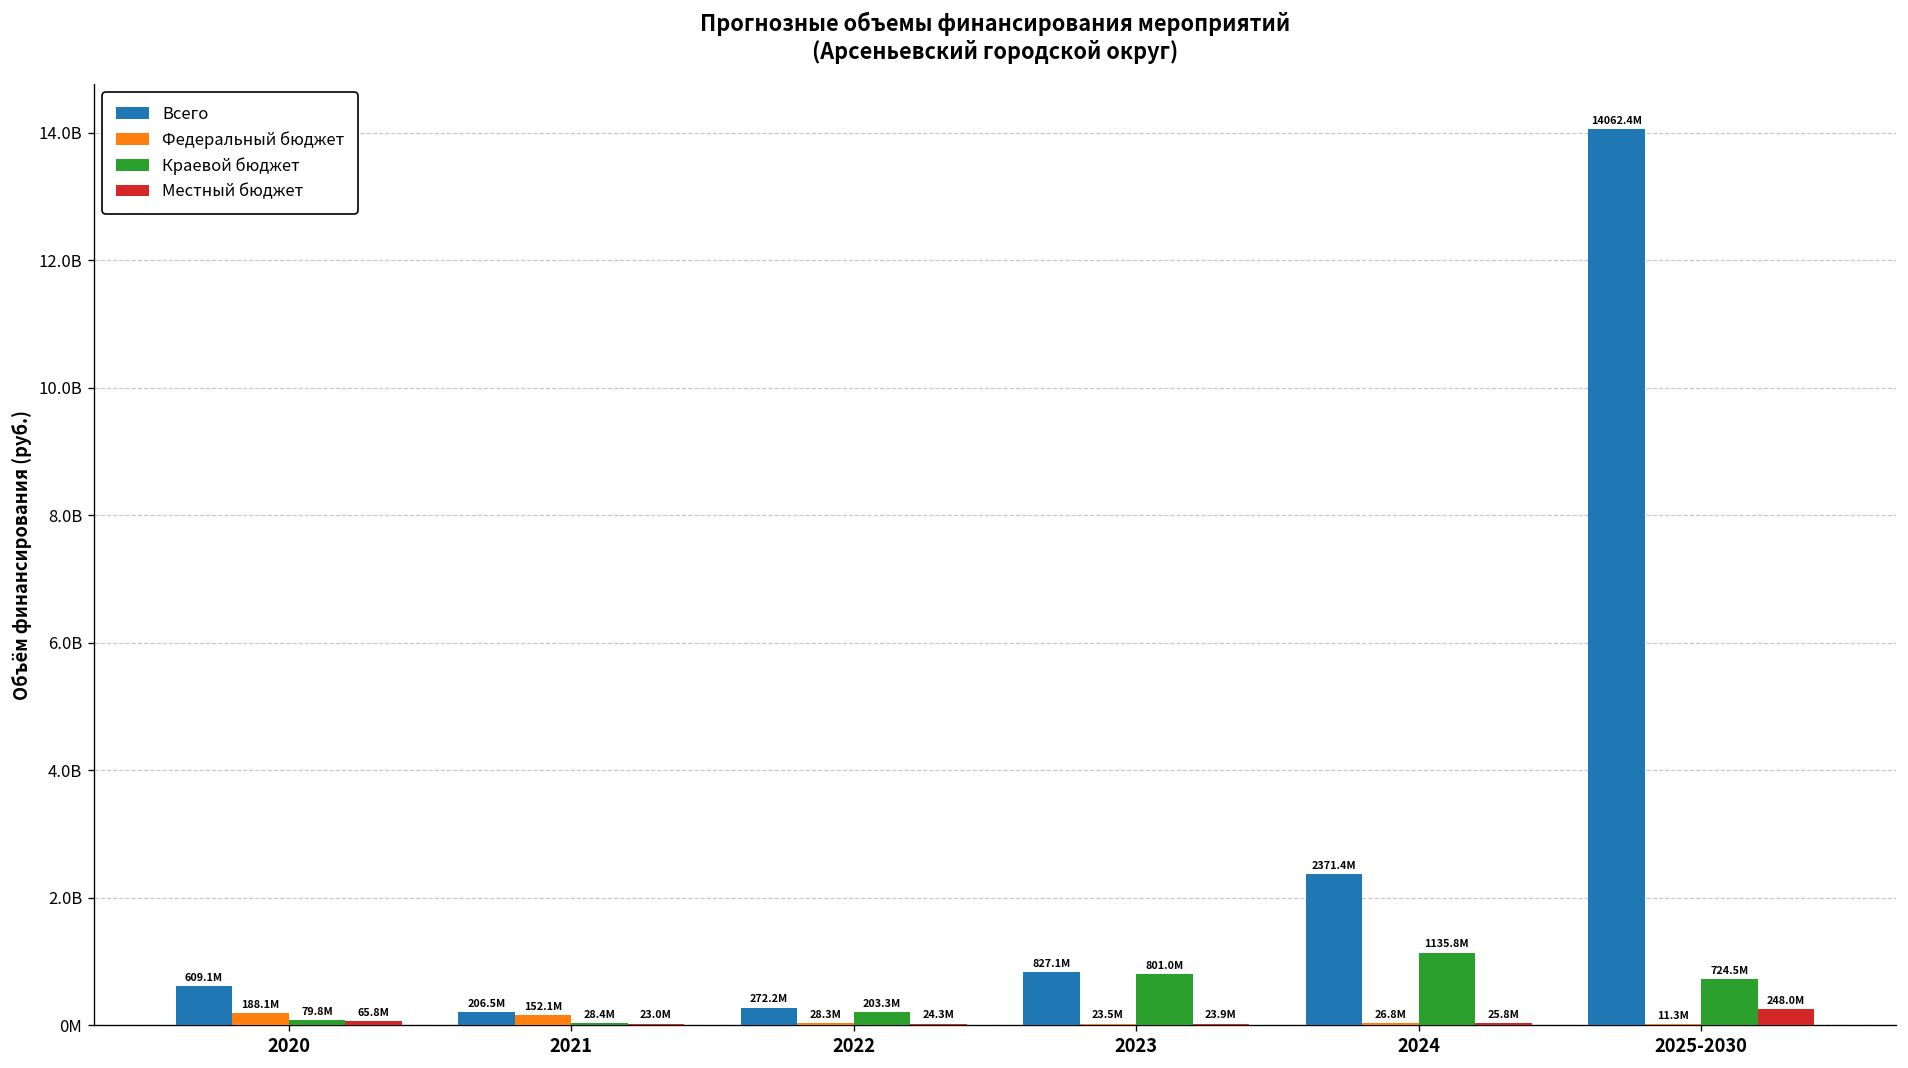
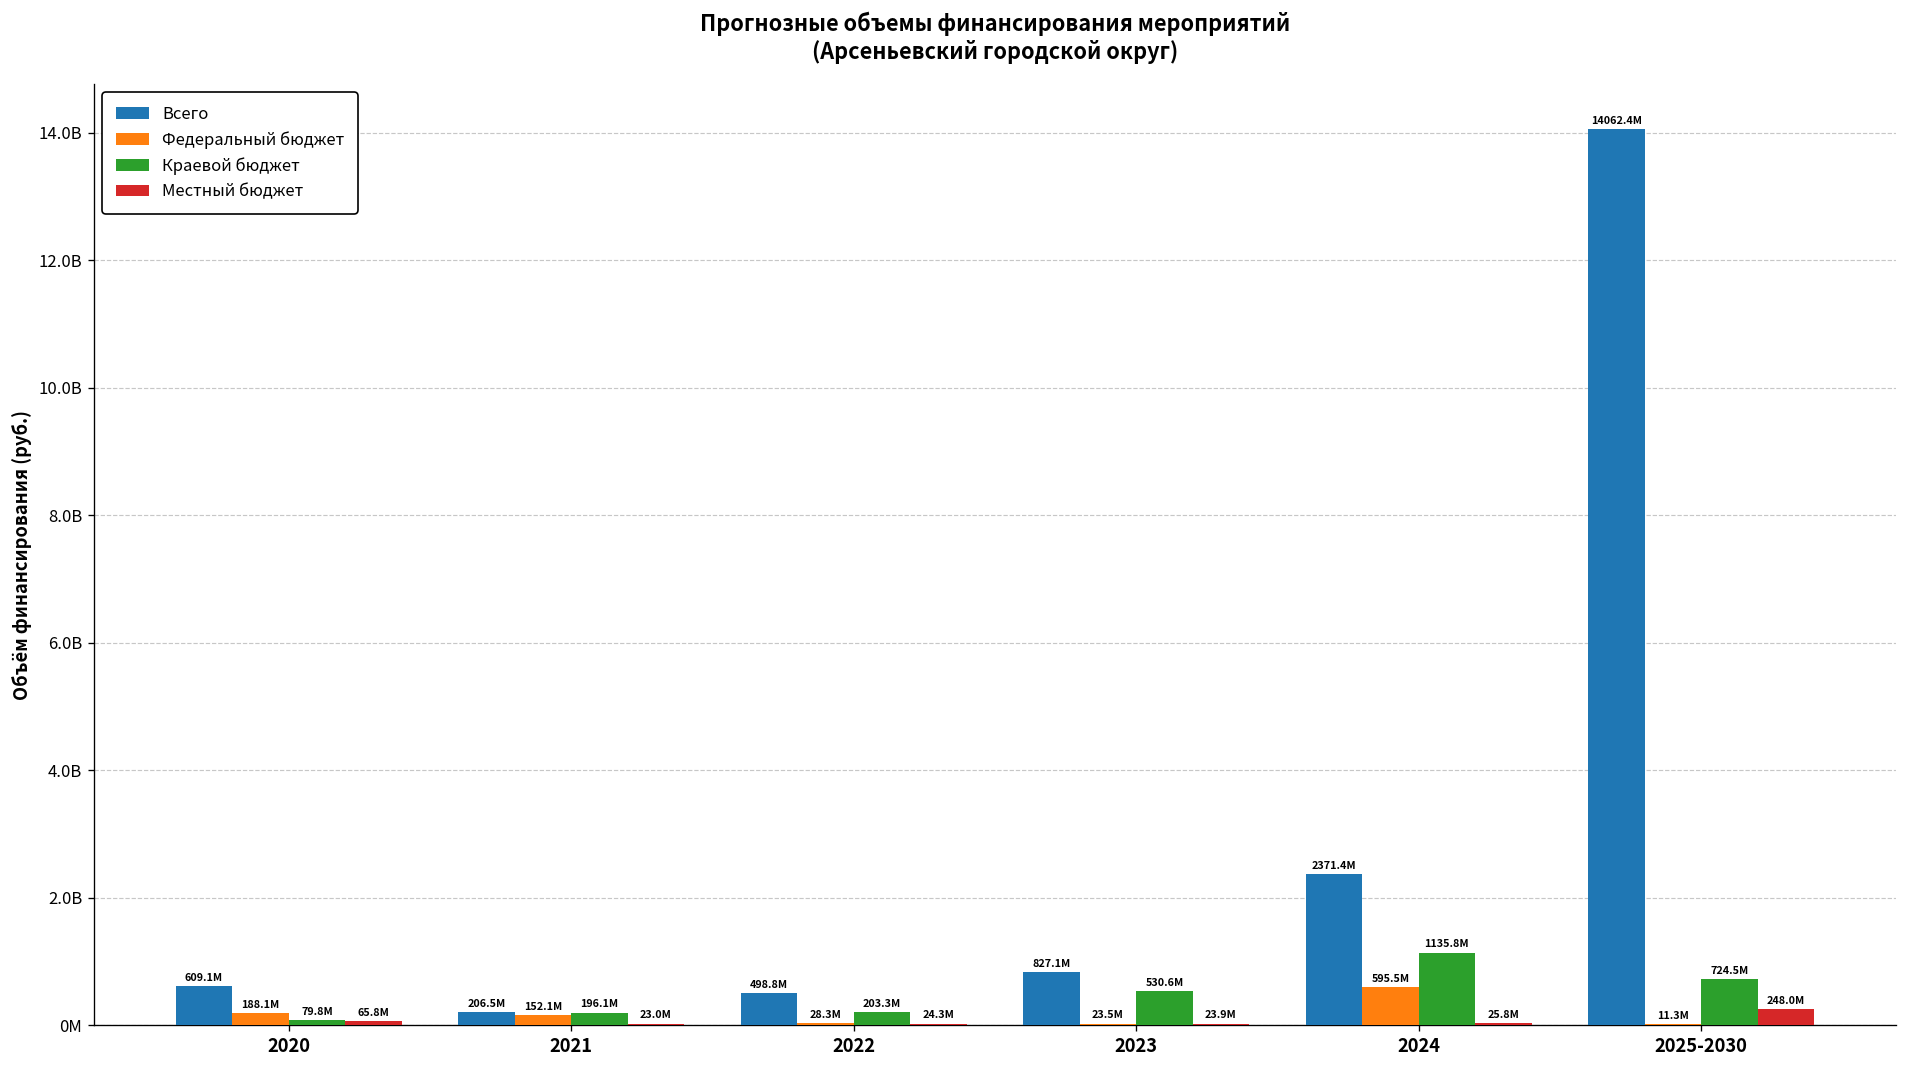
Краевой бюджет, 2021: 28.4M -> 196.1M
Всего, 2022: 272.2M -> 498.8M
Краевой бюджет, 2023: 801.0M -> 530.6M
Федеральный бюджет, 2024: 26.8M -> 595.5M
